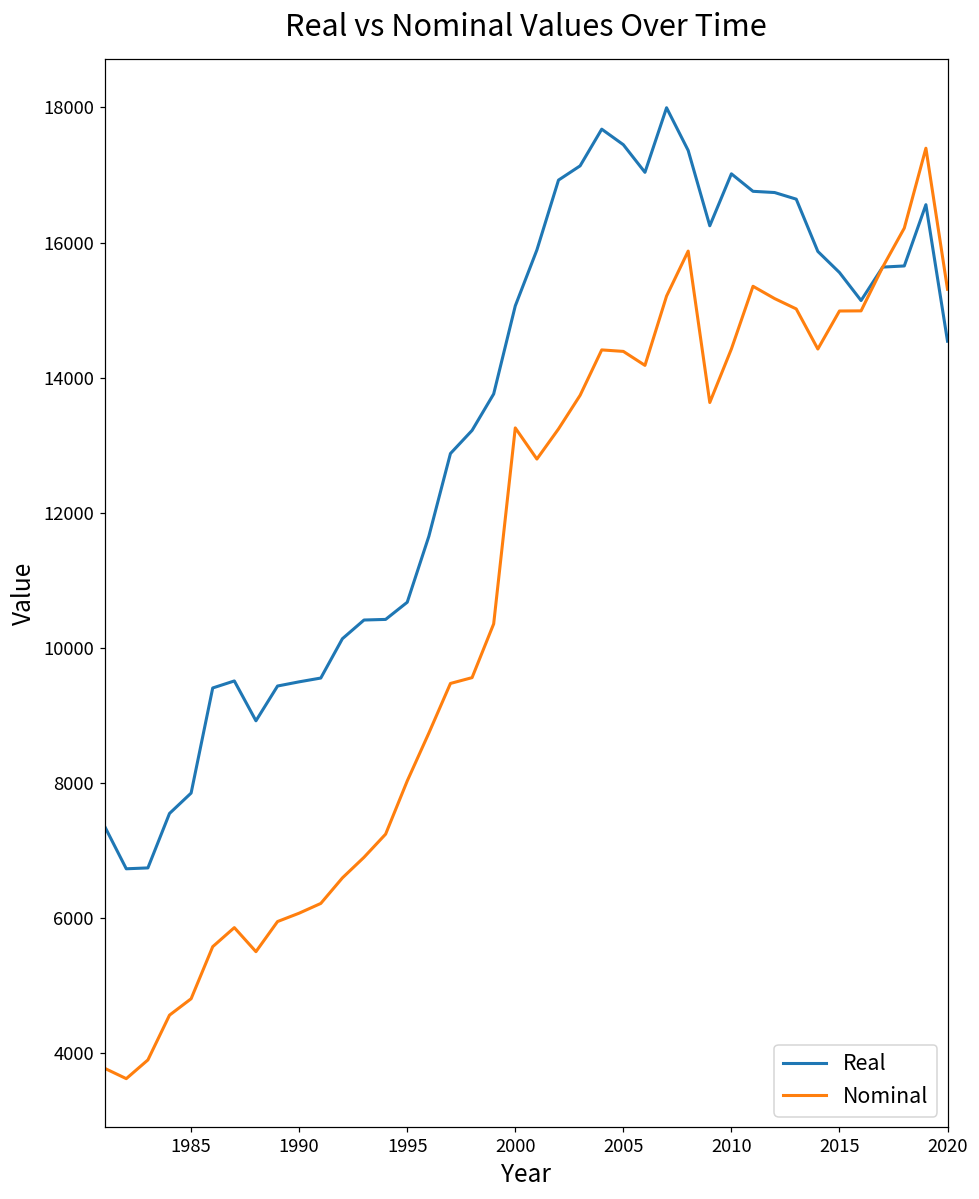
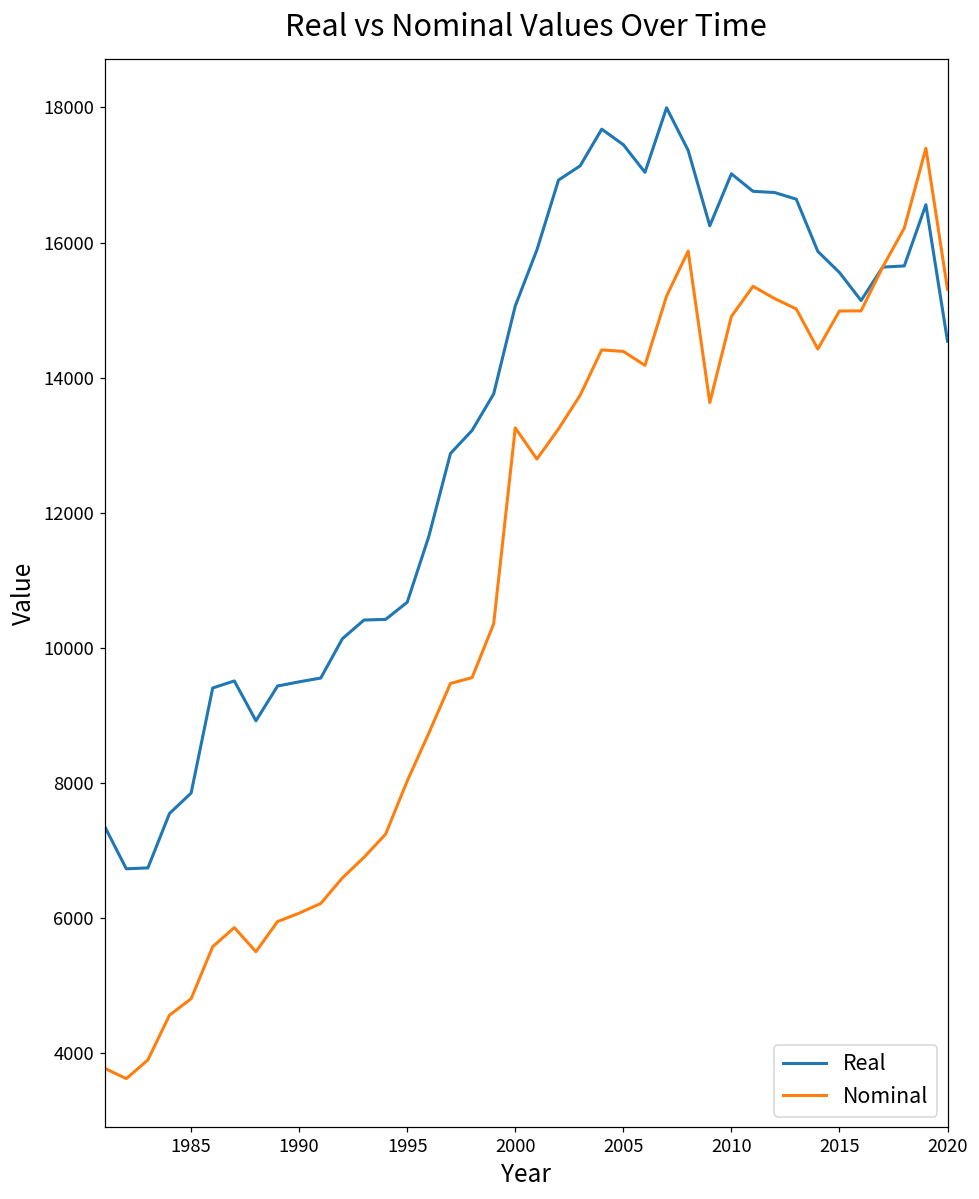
Nominal, 2010: 14400 -> 14900
